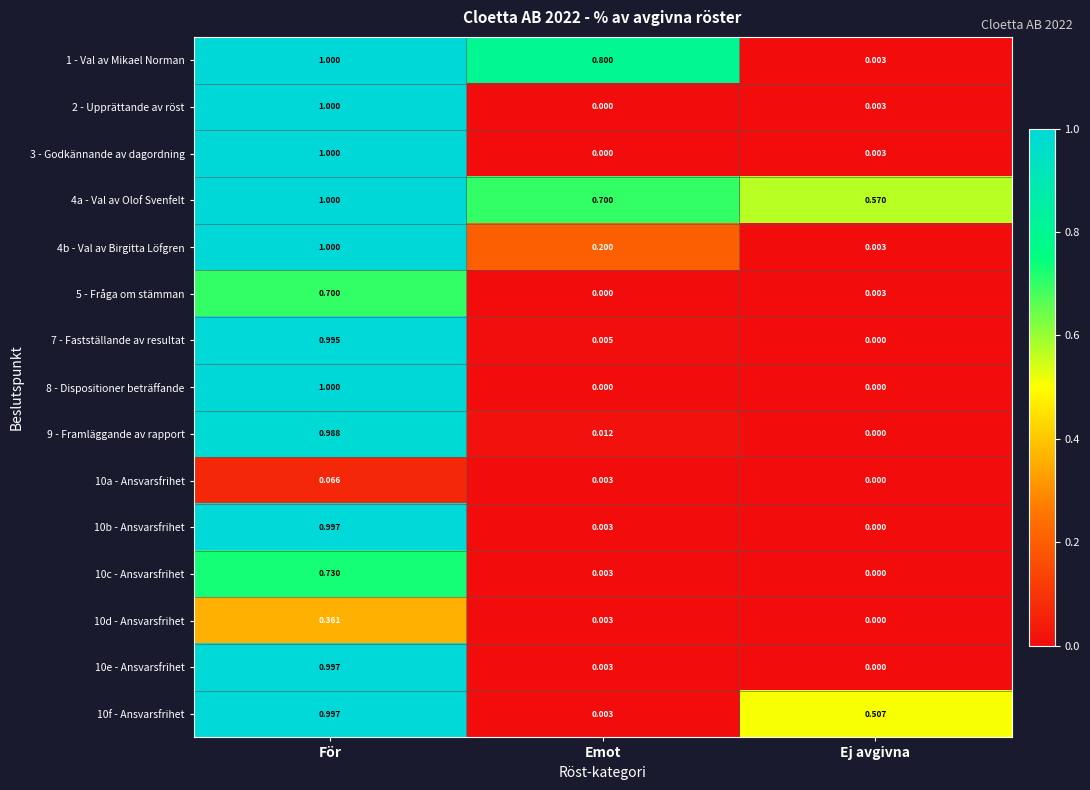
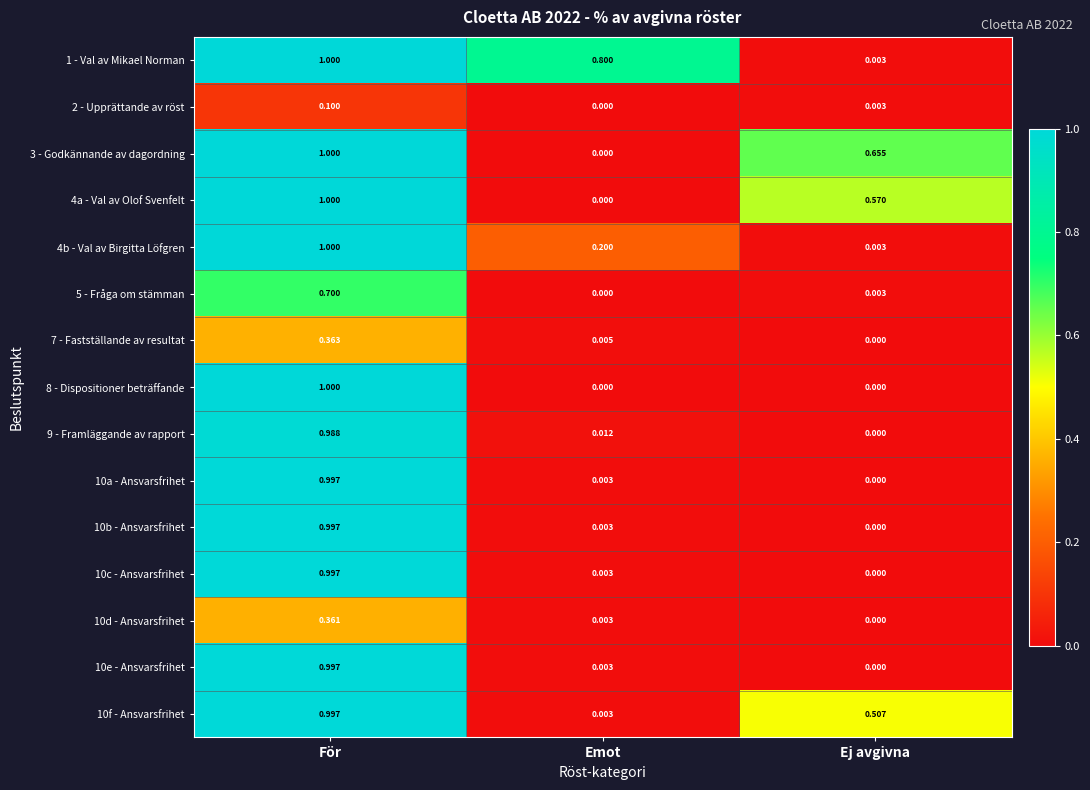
2 - Upprättande av röst, För: 1.000 -> 0.100
3 - Godkännande av dagordning, Ej avgivna: 0.003 -> 0.655
4a - Val av Olof Svenfelt, Emot: 0.700 -> 0.000
7 - Fastställande av resultat, För: 0.995 -> 0.363
10a - Ansvarsfrihet, För: 0.066 -> 0.997
10c - Ansvarsfrihet, För: 0.730 -> 0.997
